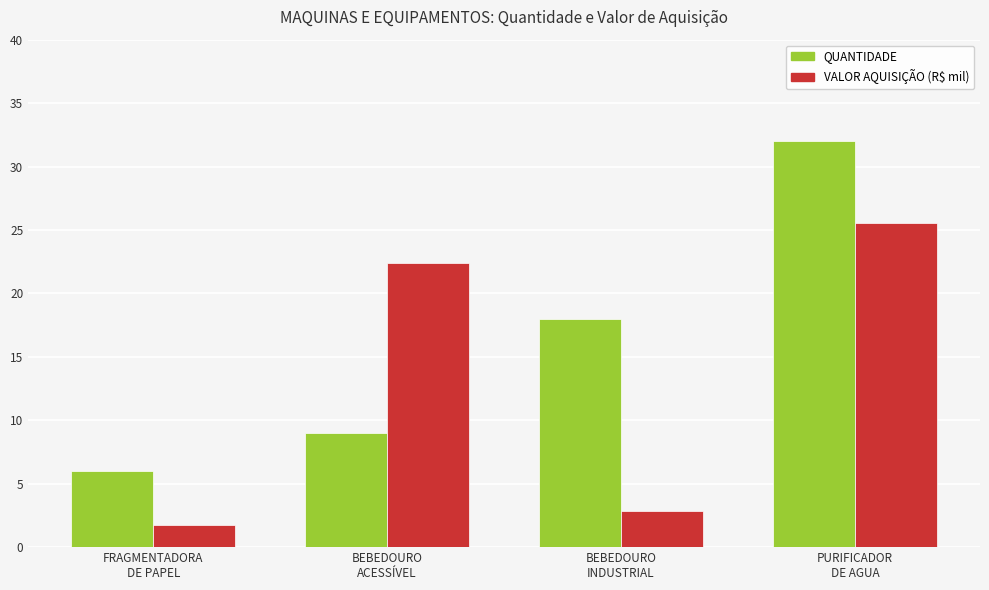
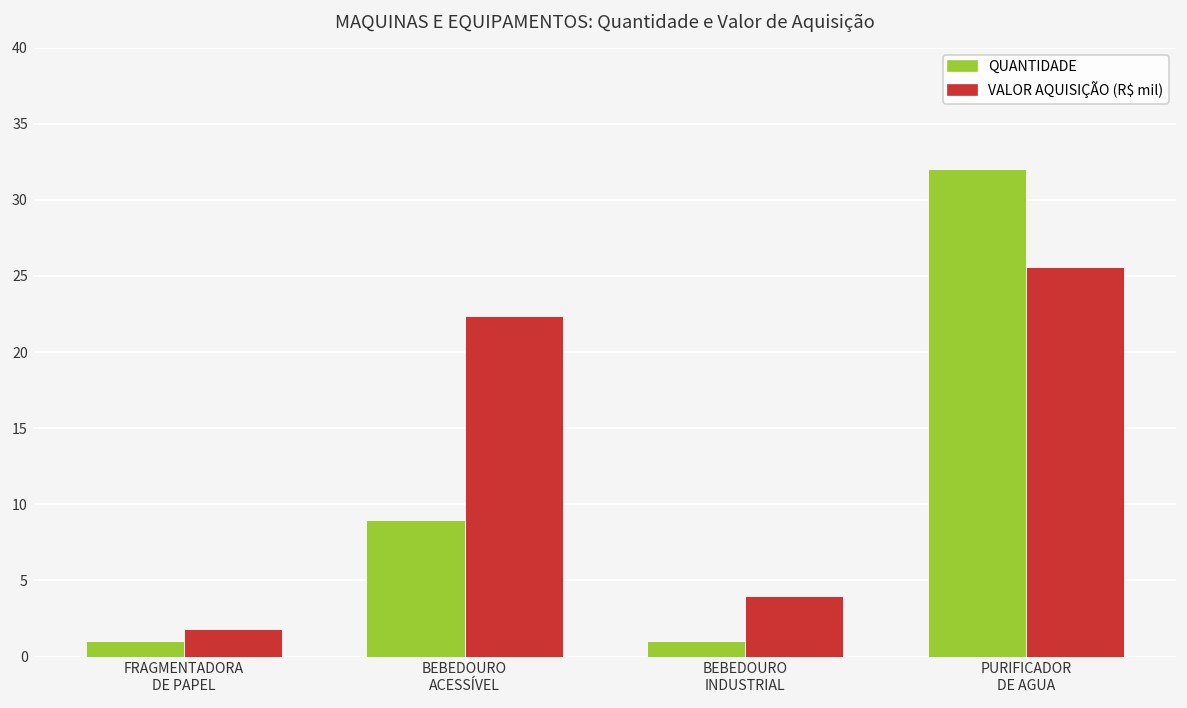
QUANTIDADE, FRAGMENTADORA DE PAPEL: 6 -> 1
QUANTIDADE, BEBEDOURO INDUSTRIAL: 18 -> 1
VALOR AQUISIÇÃO (R$ mil), BEBEDOURO INDUSTRIAL: 2.9 -> 4.0
